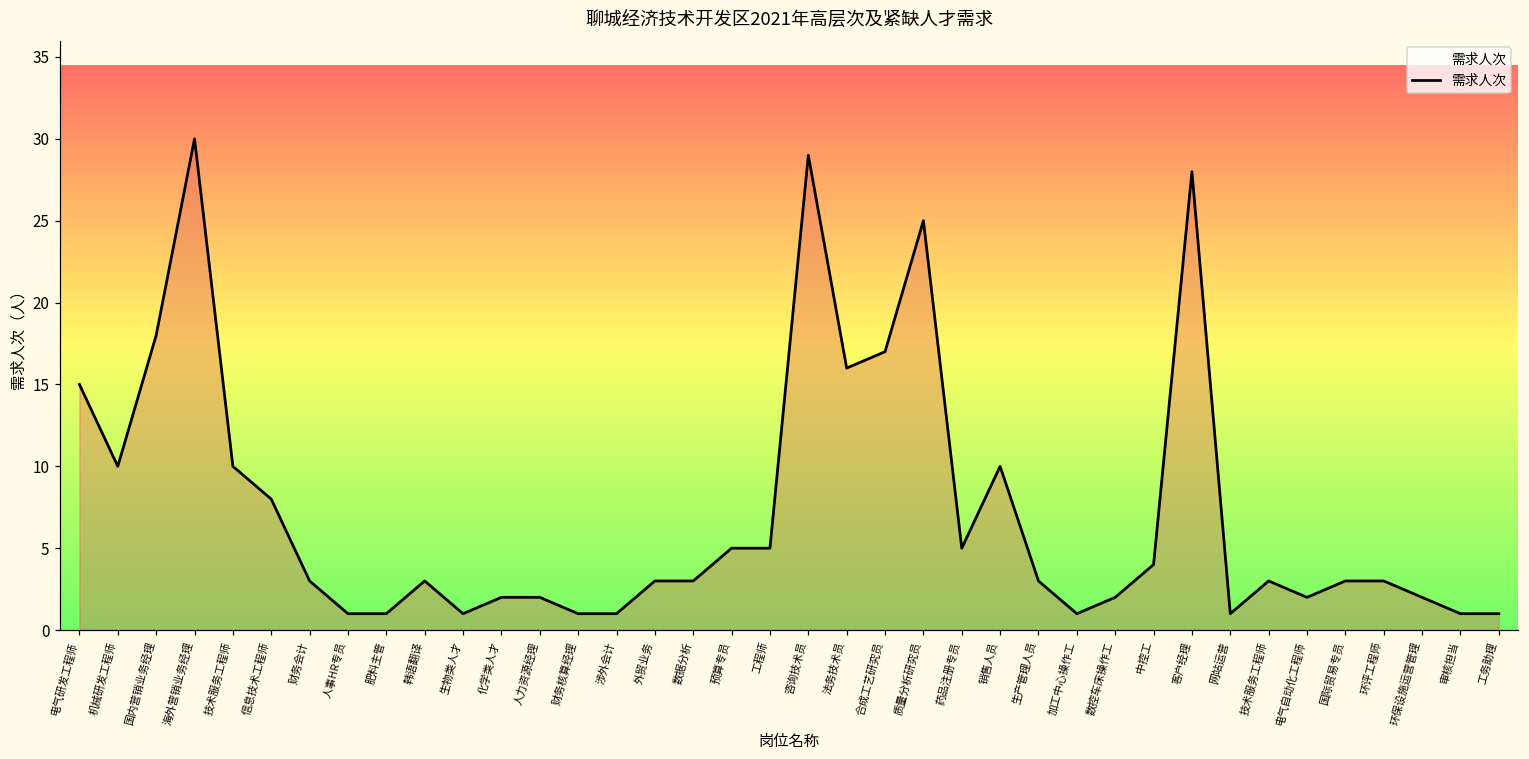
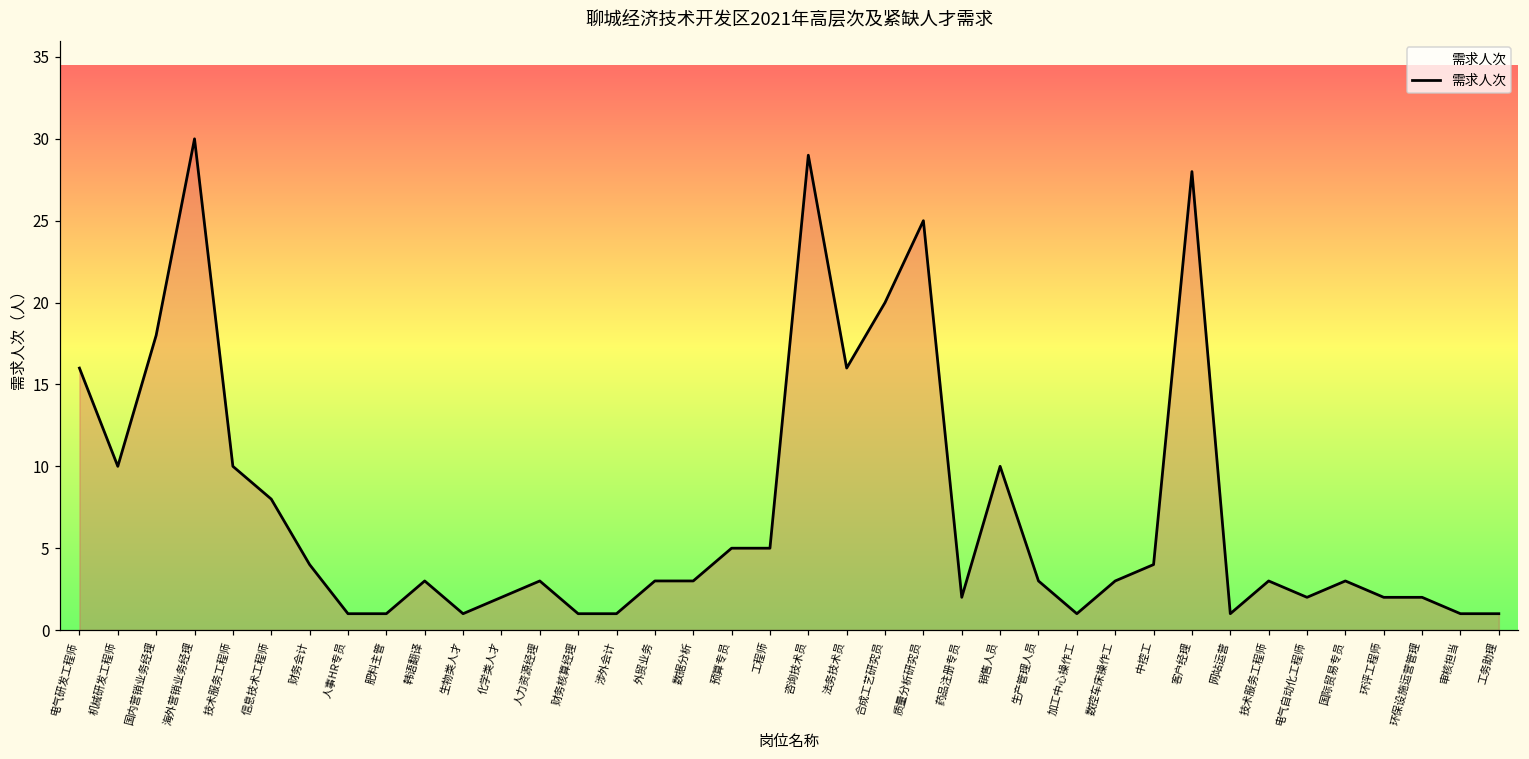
电气研发工程师: 15 -> 16
财务会计: 3 -> 4
人力资源经理: 2 -> 3
合成工艺研究员: 17 -> 20
药品注册专员: 5 -> 2
数控车床操作工: 2 -> 3
环评工程师: 3 -> 2
